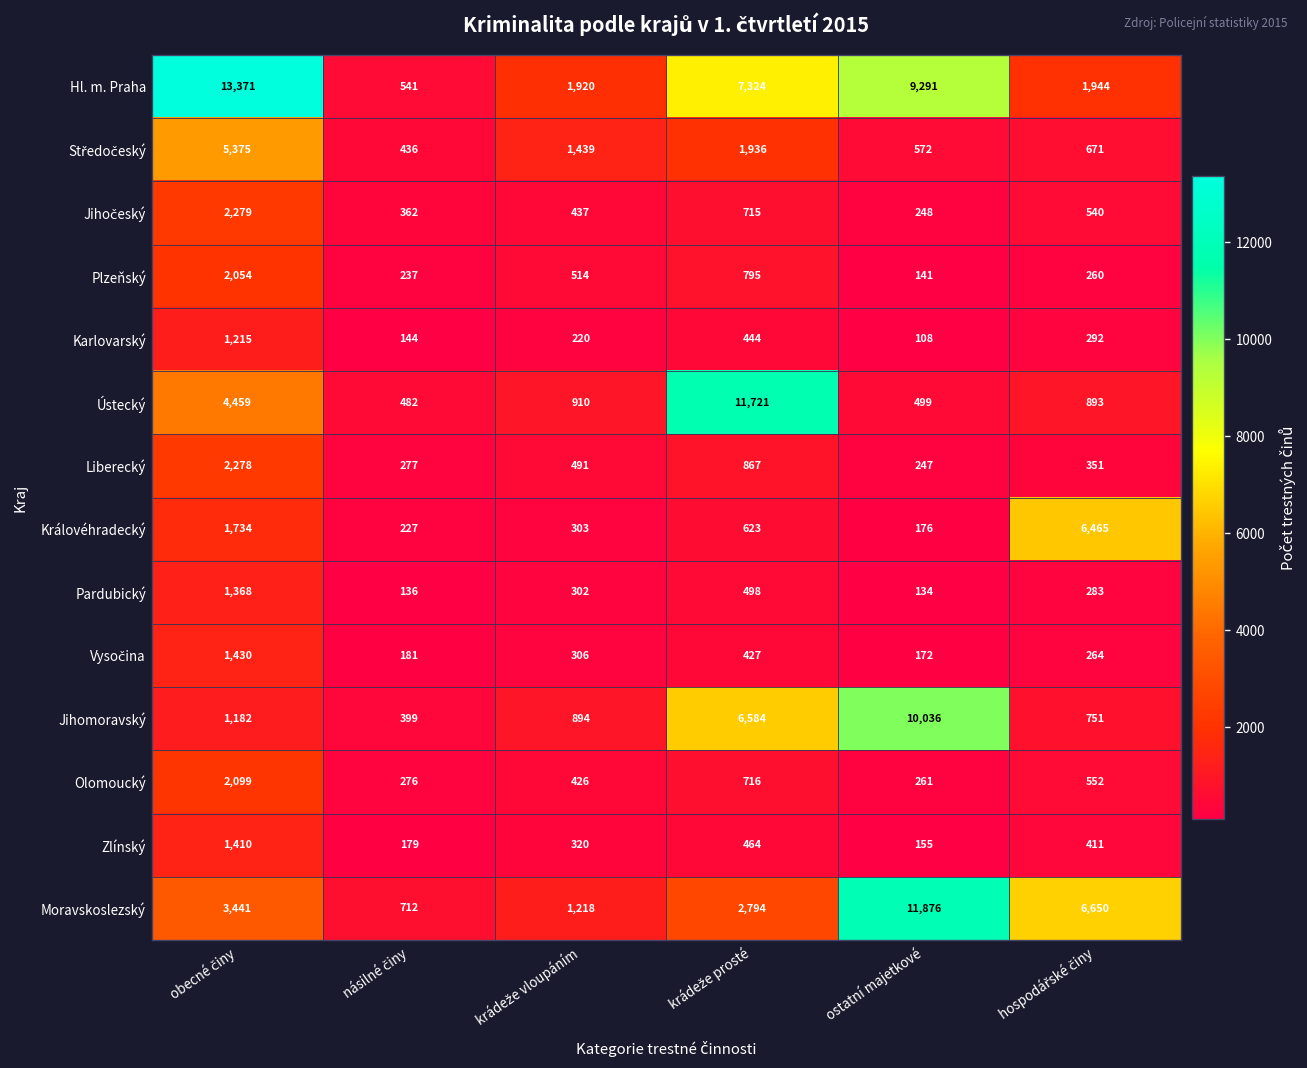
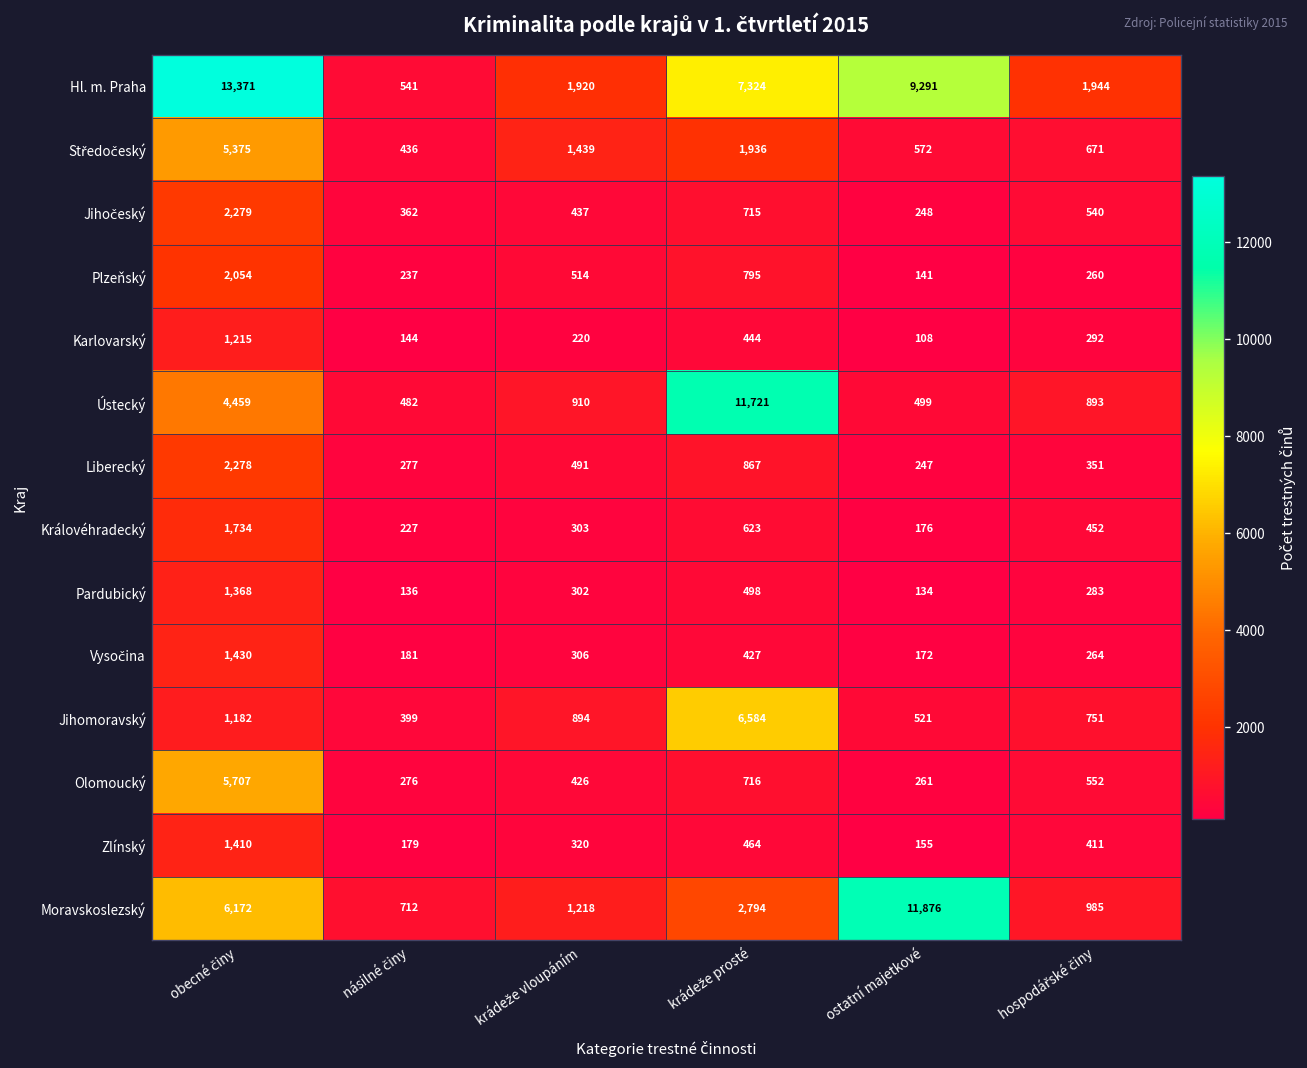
Královéhradecký, hospodářské činy: 6,465 -> 452
Jihomoravský, ostatní majetkové: 10,036 -> 521
Olomoucký, obecné činy: 2,099 -> 5,707
Moravskoslezský, obecné činy: 3,441 -> 6,172
Moravskoslezský, hospodářské činy: 6,650 -> 985
